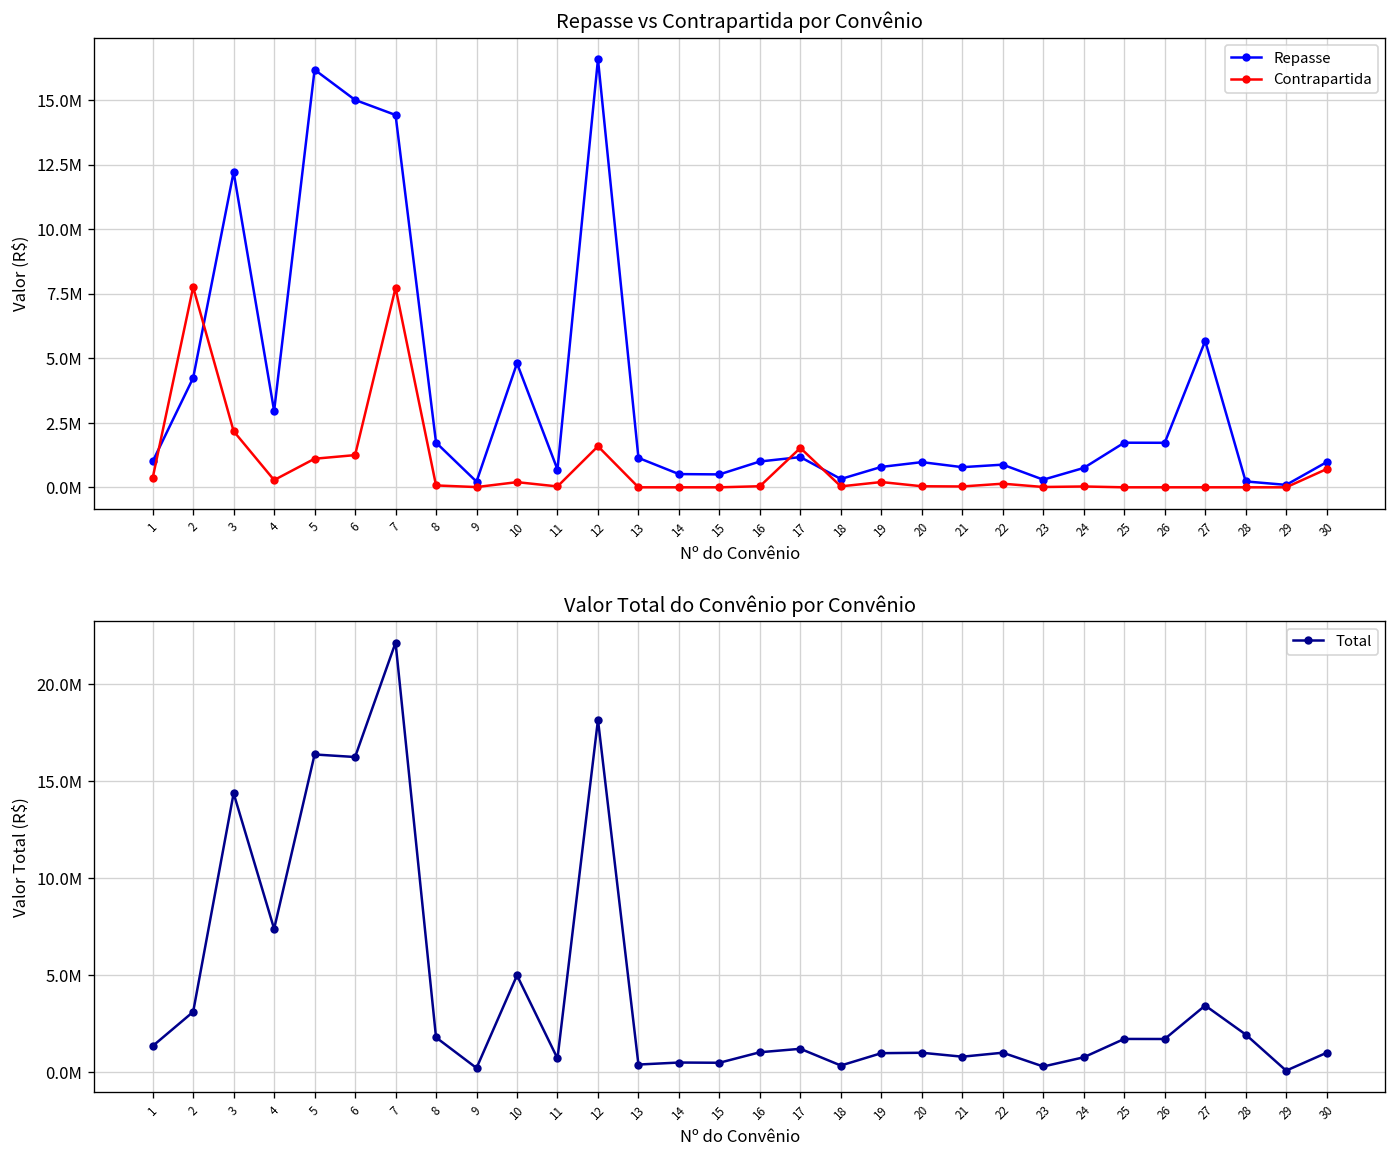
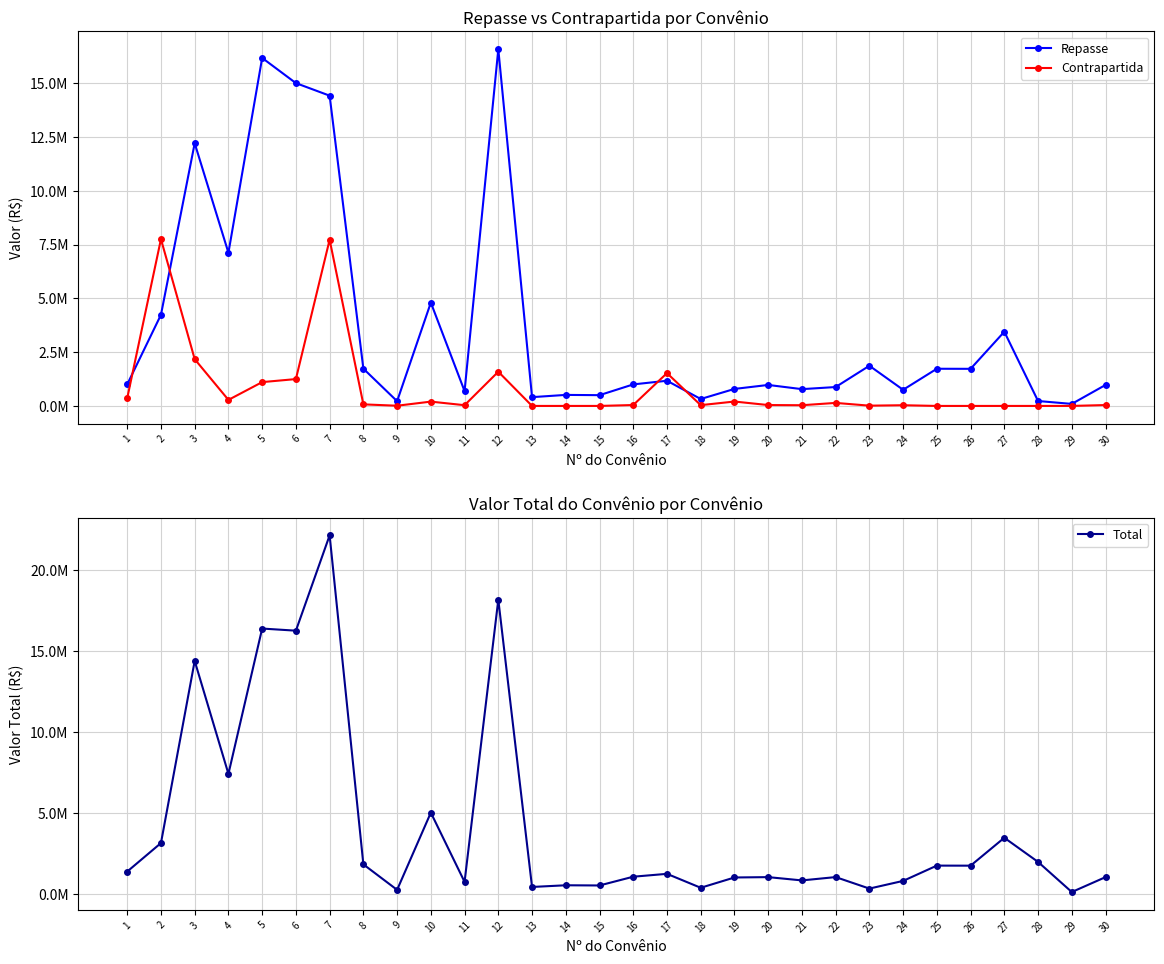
Repasse vs Contrapartida por Convênio, Repasse, 4: 3000000 -> 7100000
Repasse vs Contrapartida por Convênio, Repasse, 13: 1100000 -> 400000
Repasse vs Contrapartida por Convênio, Repasse, 23: 300000 -> 1900000
Repasse vs Contrapartida por Convênio, Repasse, 27: 5700000 -> 3400000
Repasse vs Contrapartida por Convênio, Contrapartida, 30: 700000 -> 0
